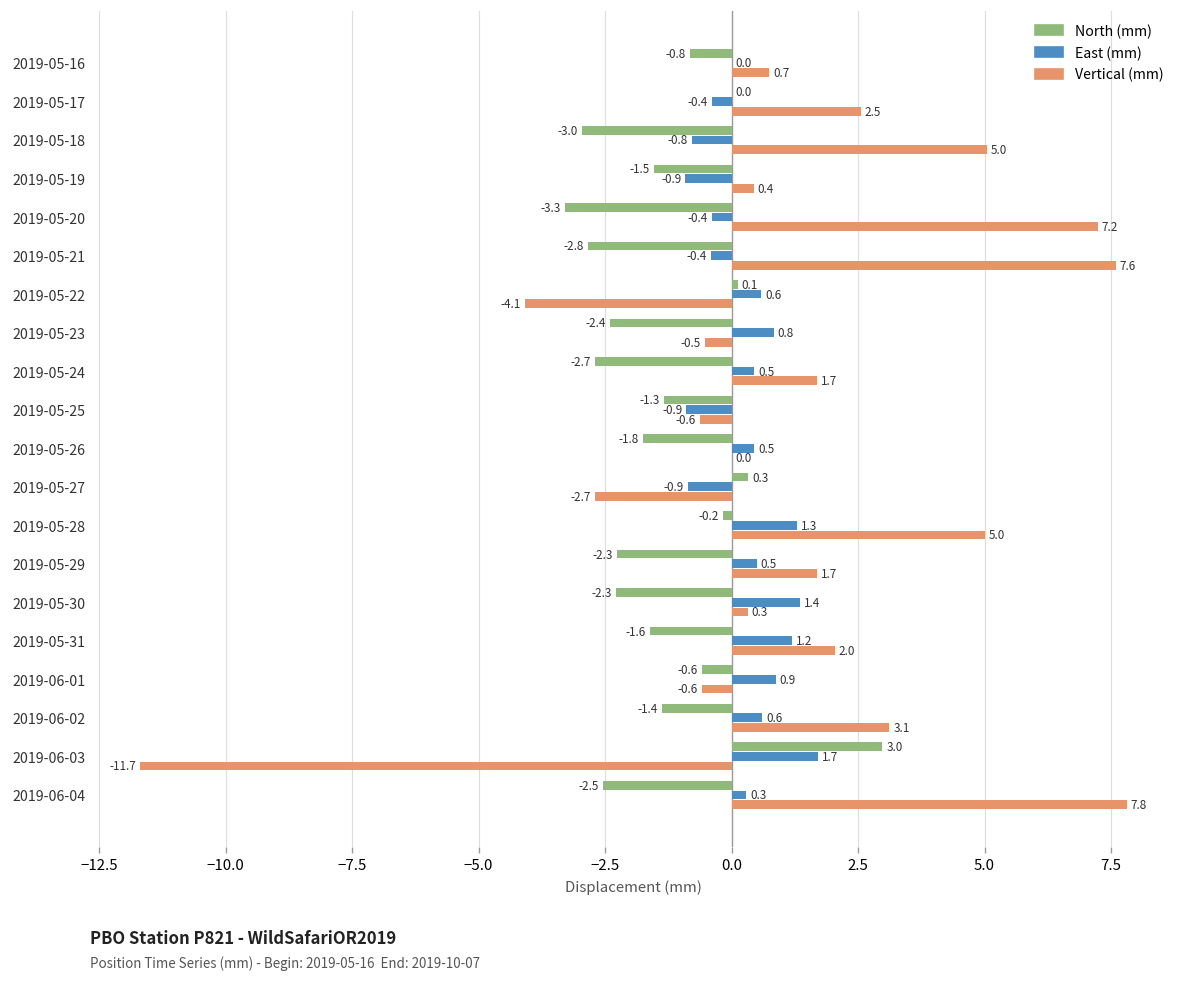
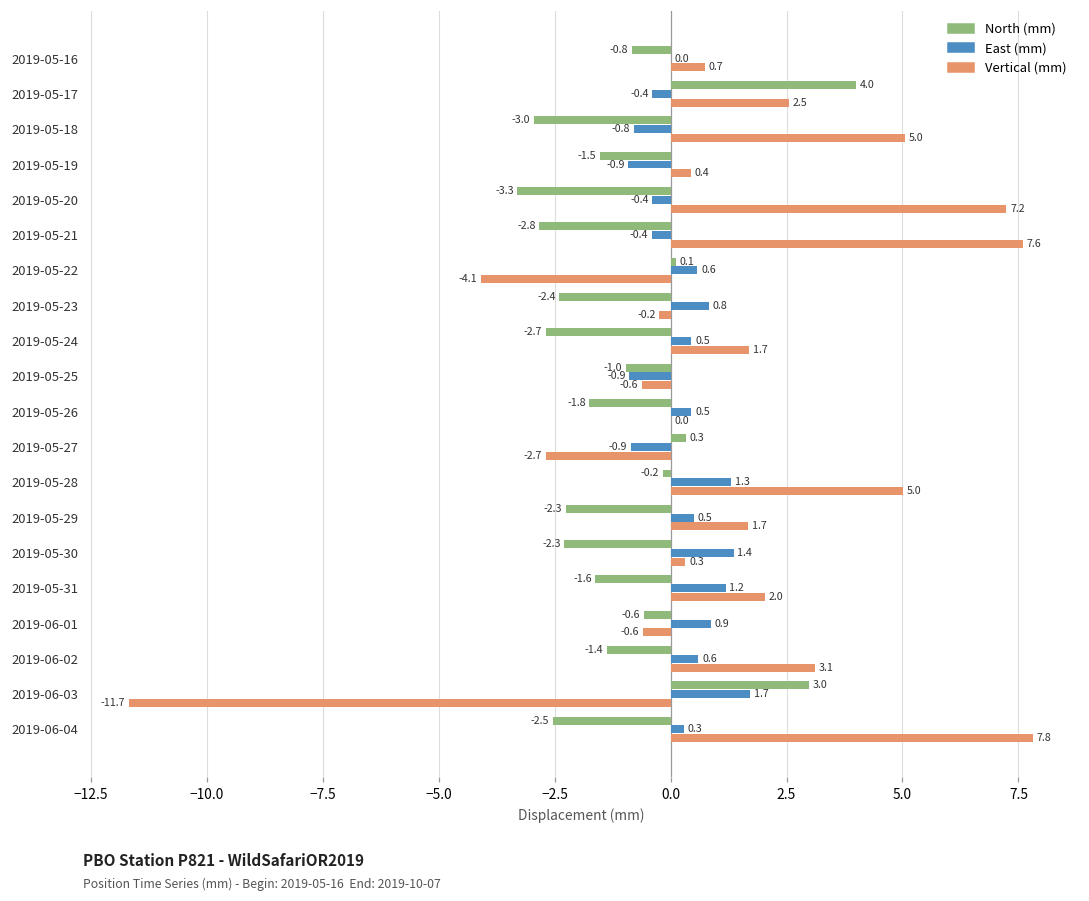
North (mm), 2019-05-17: 0.0 -> 4.0
Vertical (mm), 2019-05-23: -0.5 -> -0.2
North (mm), 2019-05-25: -1.3 -> -1.0
